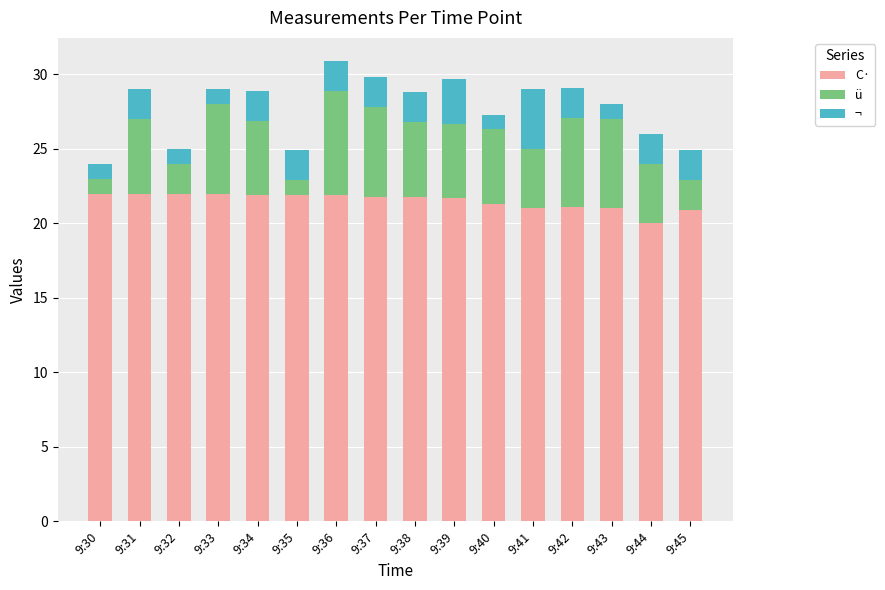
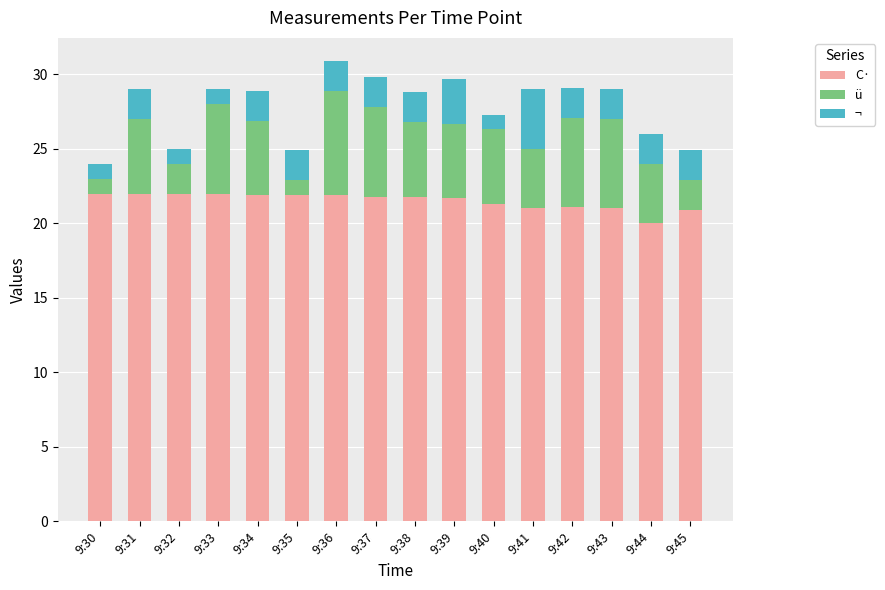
¬, 9:43: 1 -> 2
